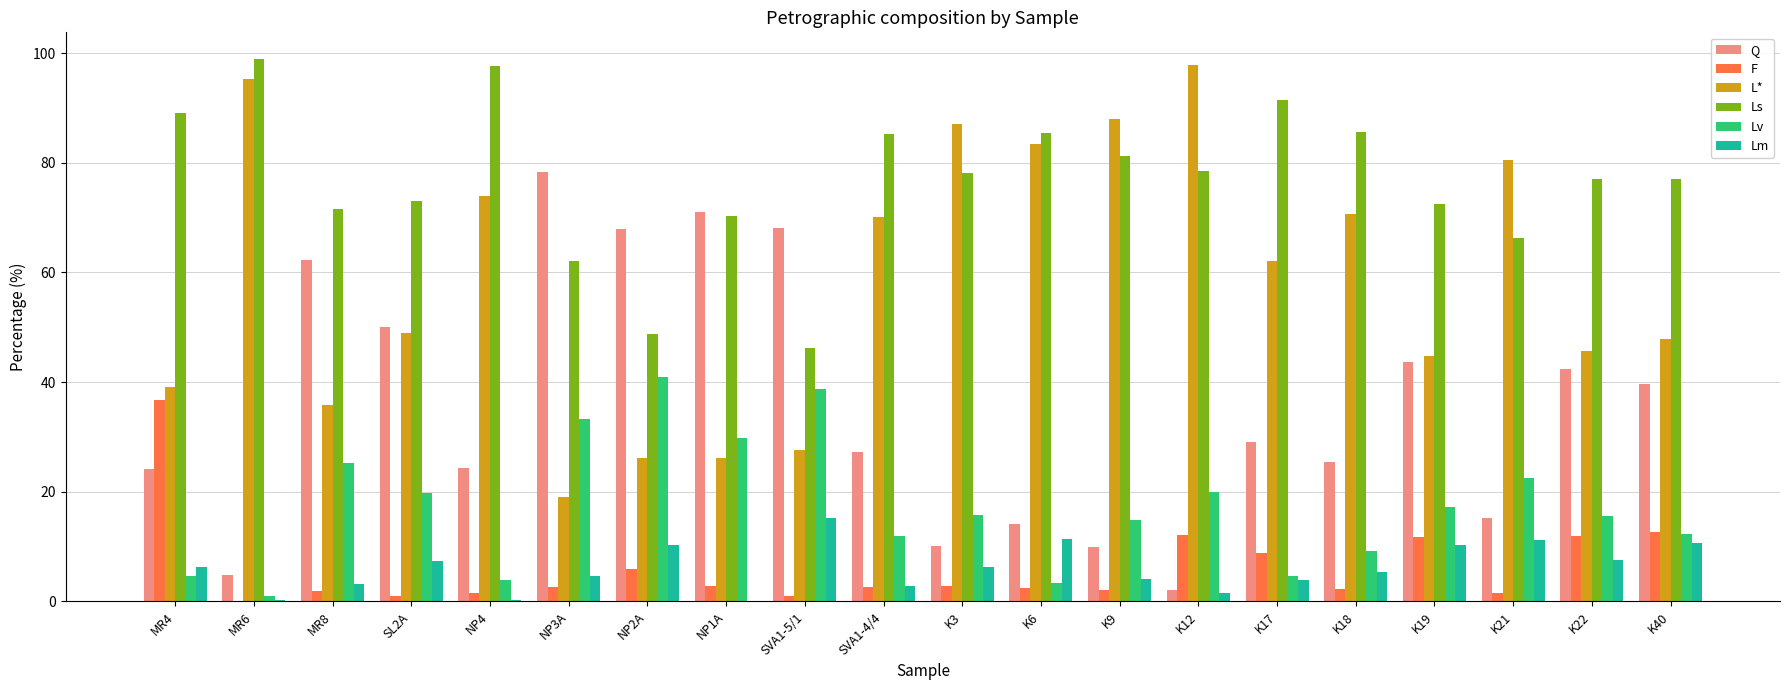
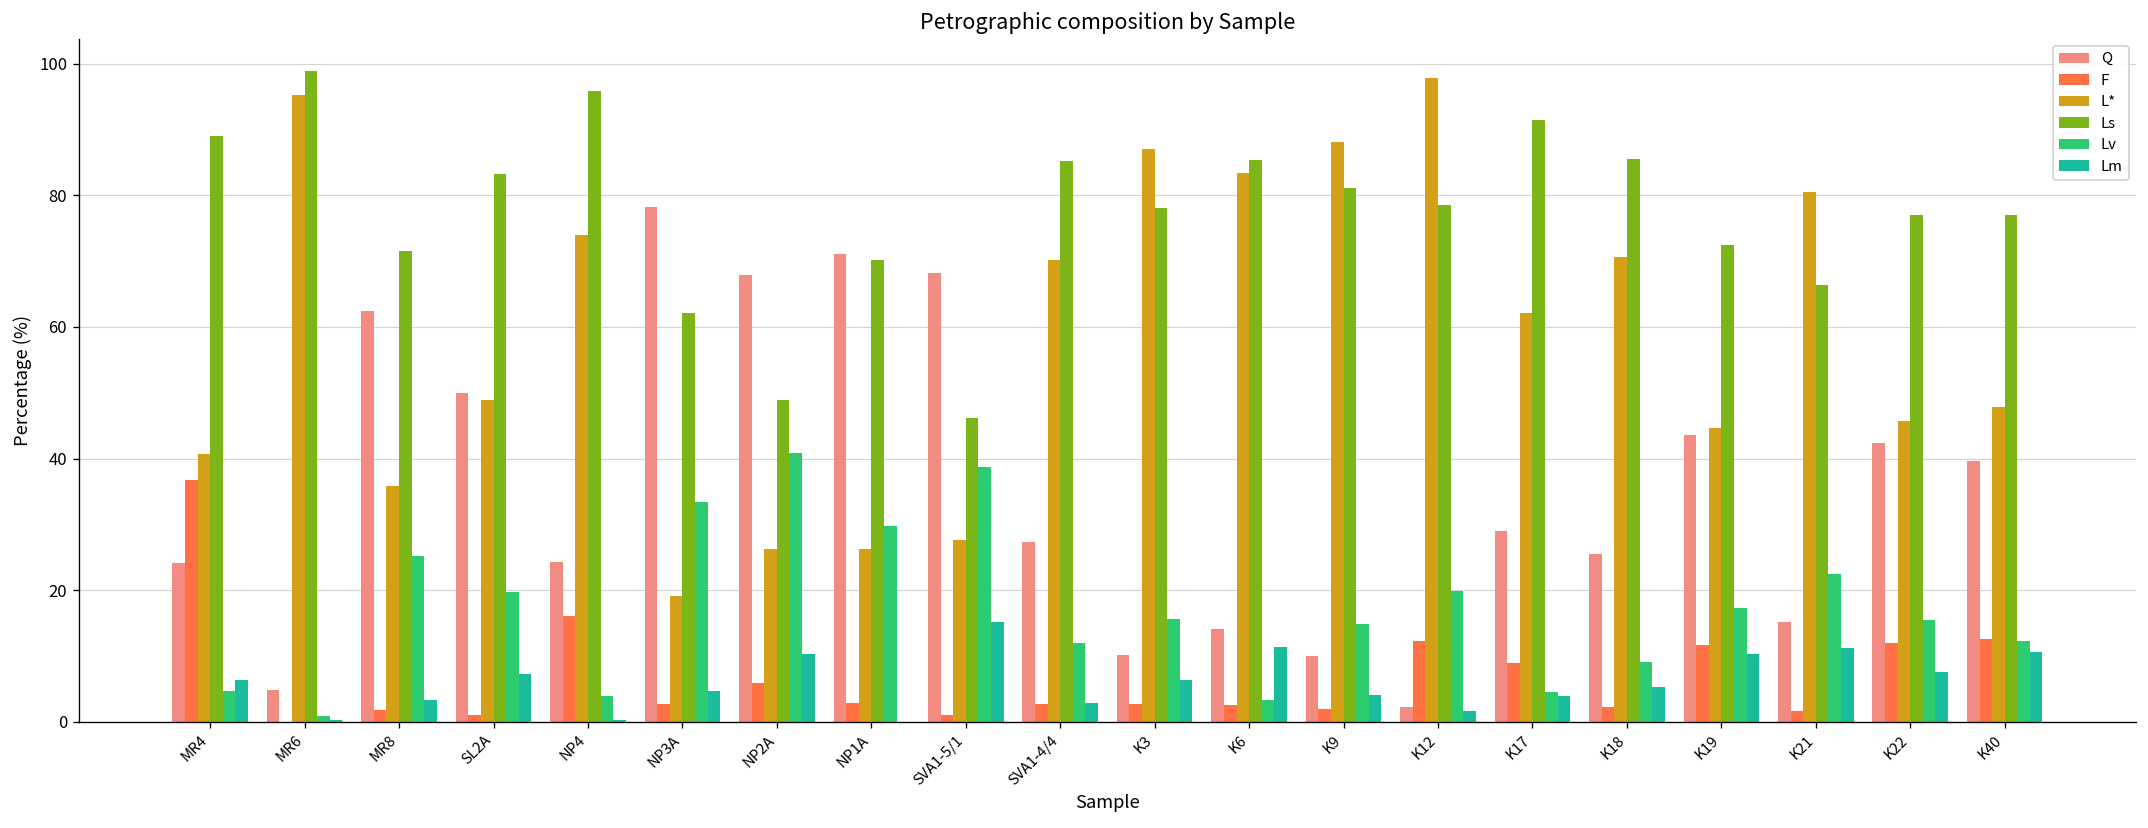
L*, MR4: 39 -> 41
Ls, SL2A: 73 -> 83
F, NP4: 2 -> 16
Ls, NP4: 98 -> 96
